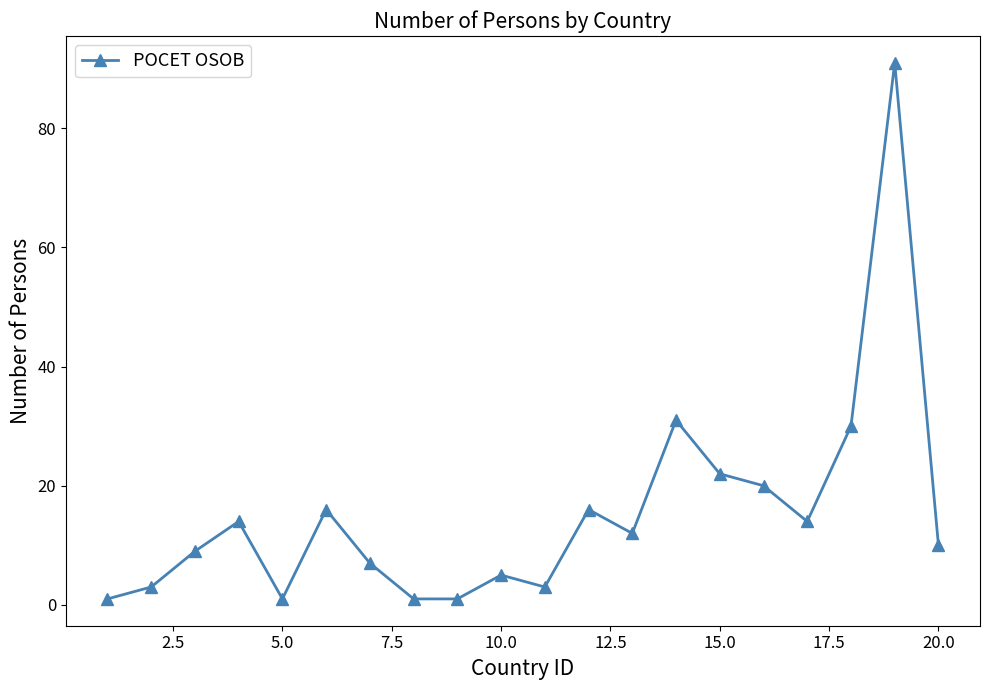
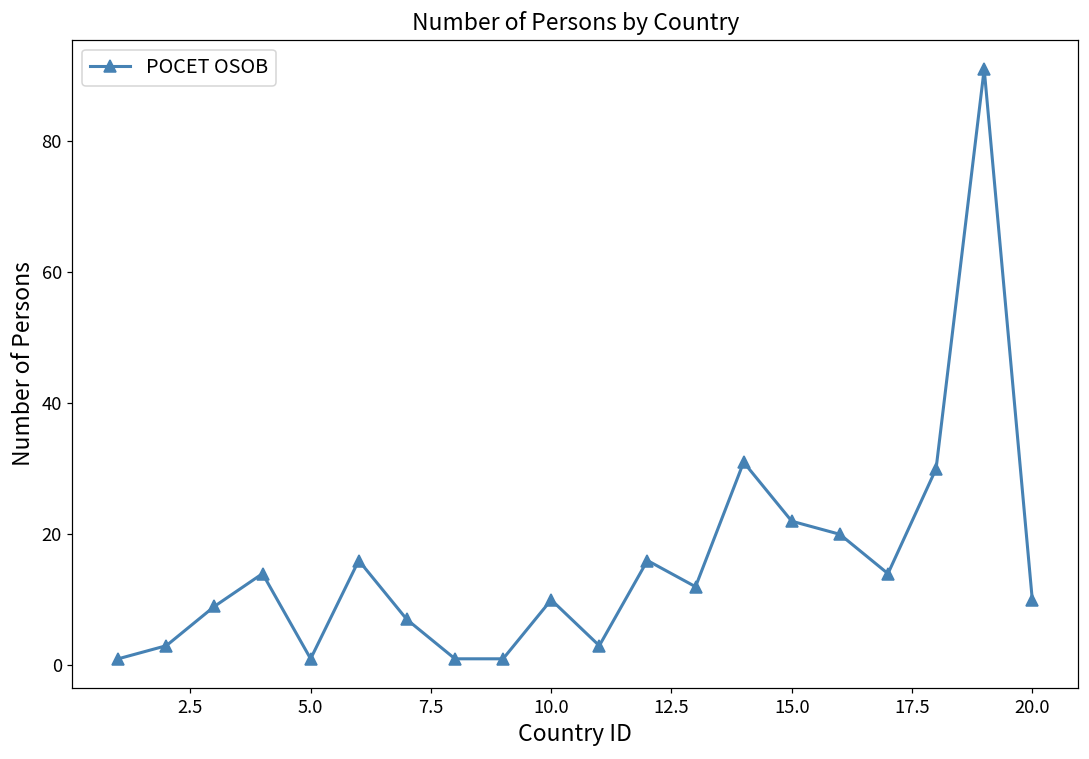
10.0: 5 -> 10
